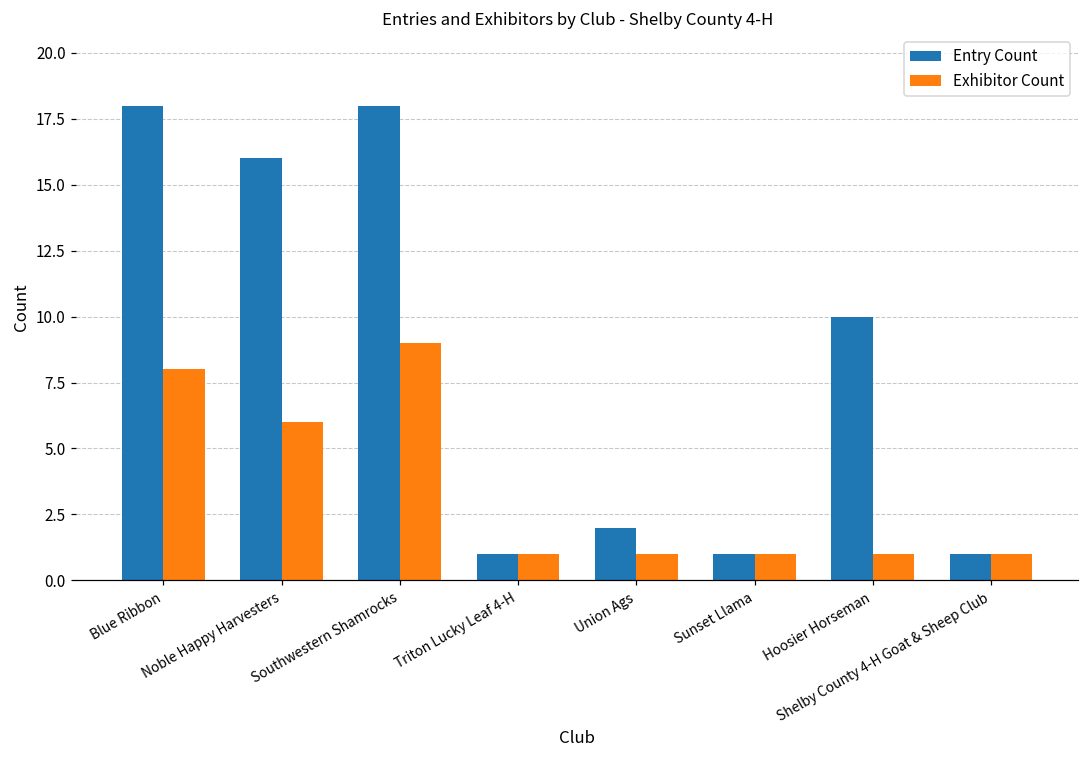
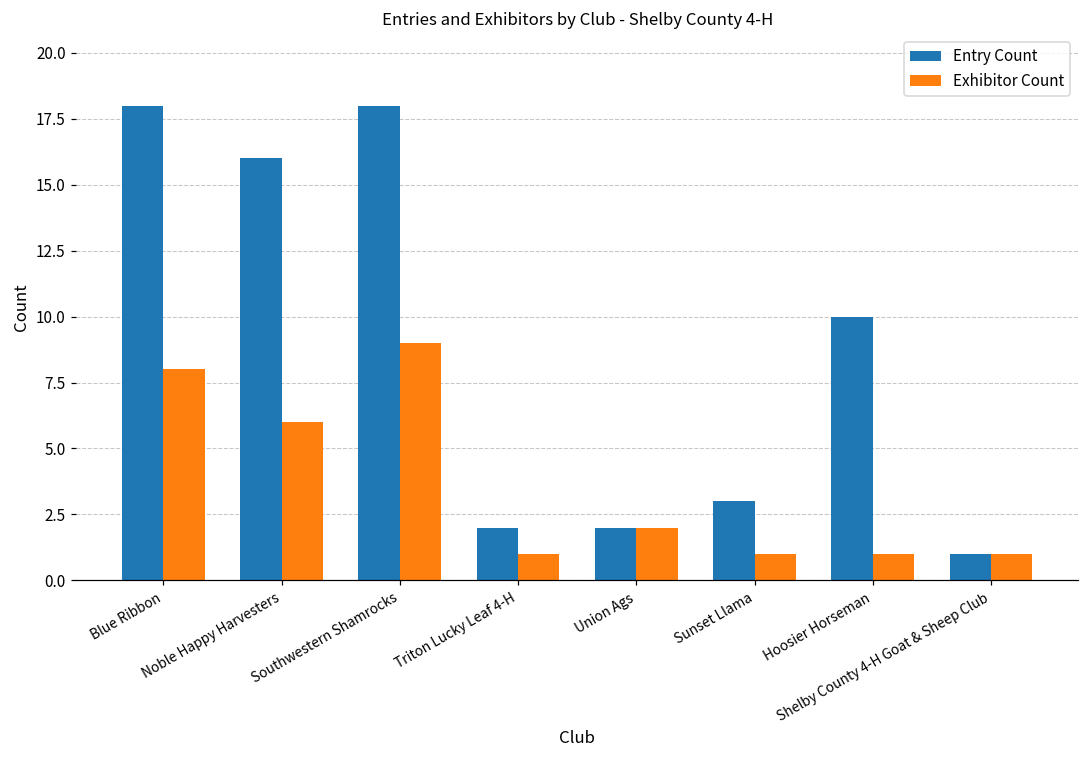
Entry Count, Triton Lucky Leaf 4-H: 1 -> 2
Exhibitor Count, Union Ags: 1 -> 2
Entry Count, Sunset Llama: 1 -> 3
